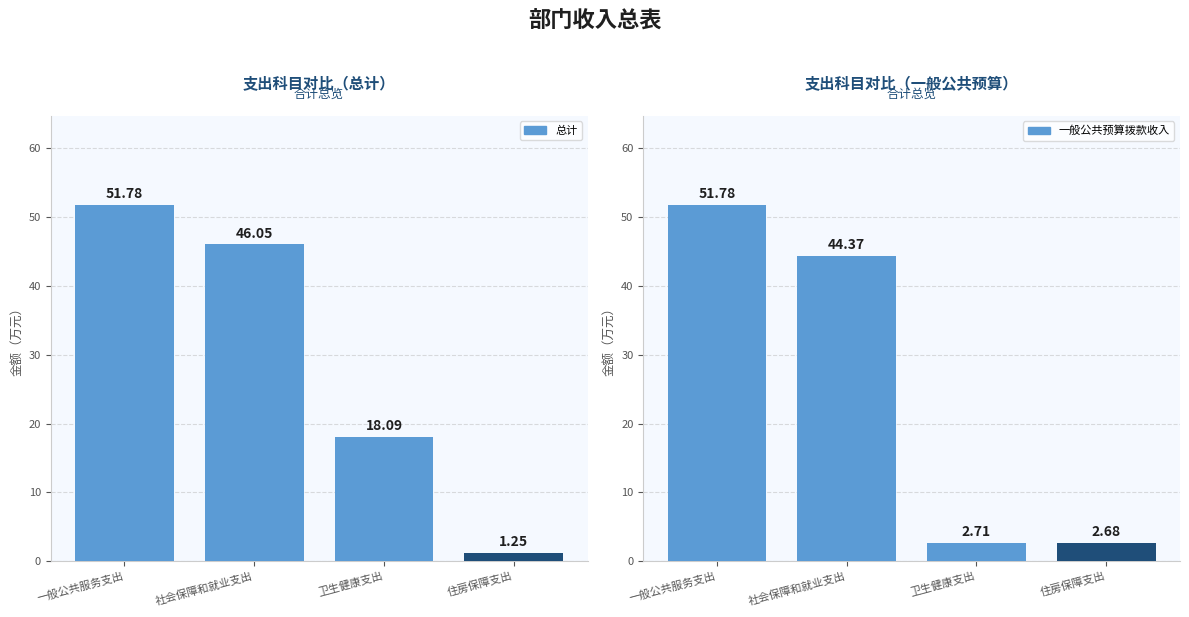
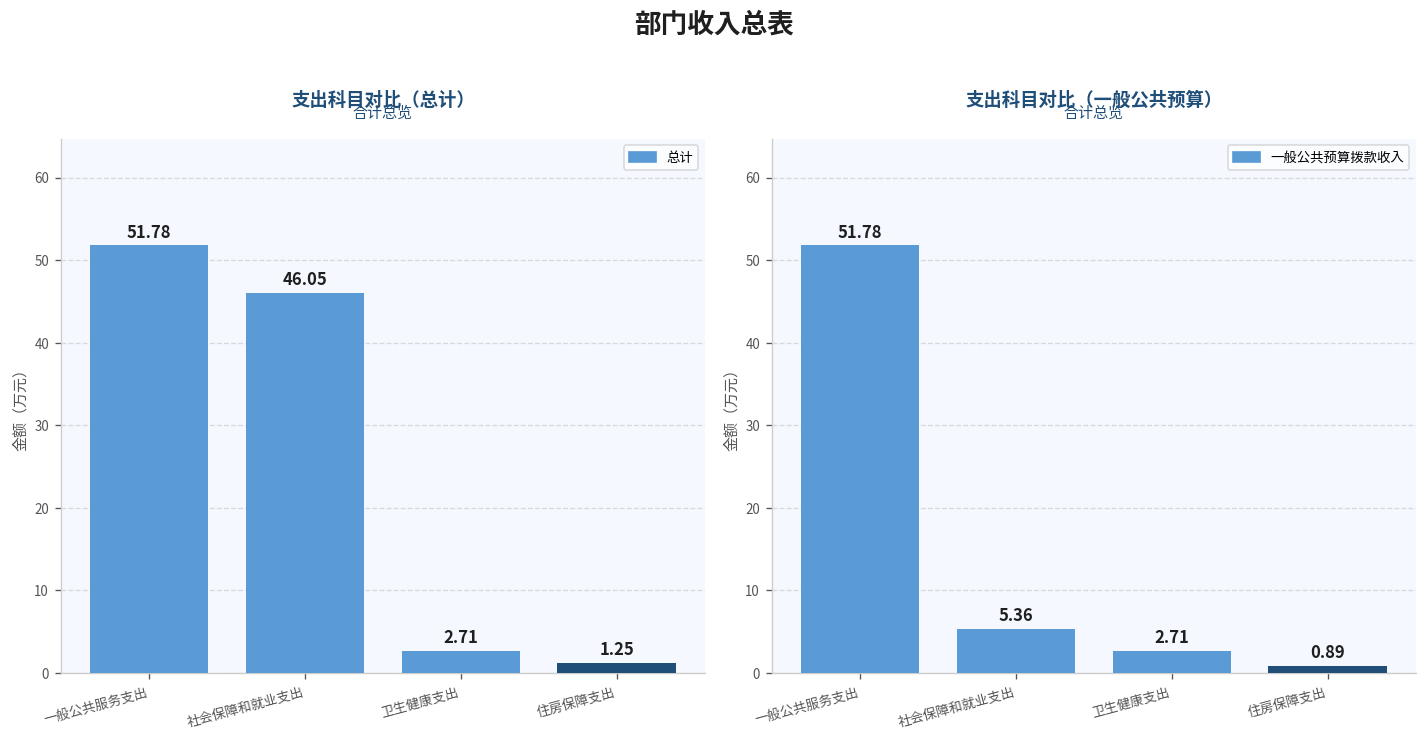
支出科目对比（总计）, 卫生健康支出: 18.09 -> 2.71
支出科目对比（一般公共预算）, 社会保障和就业支出: 44.37 -> 5.36
支出科目对比（一般公共预算）, 住房保障支出: 2.68 -> 0.89
